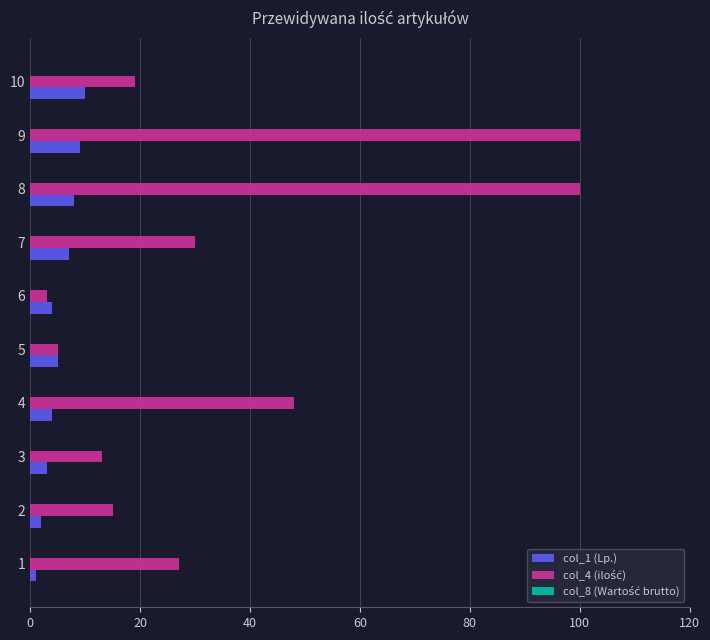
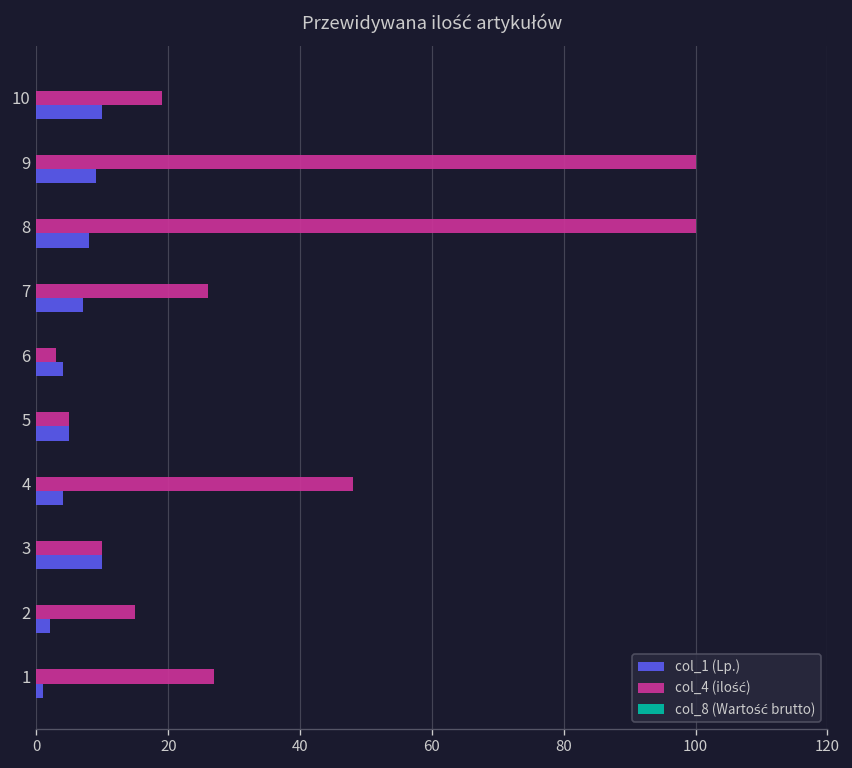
col_4 (ilość), 7: 30 -> 26
col_4 (ilość), 3: 13 -> 10
col_1 (Lp.), 3: 3 -> 10
